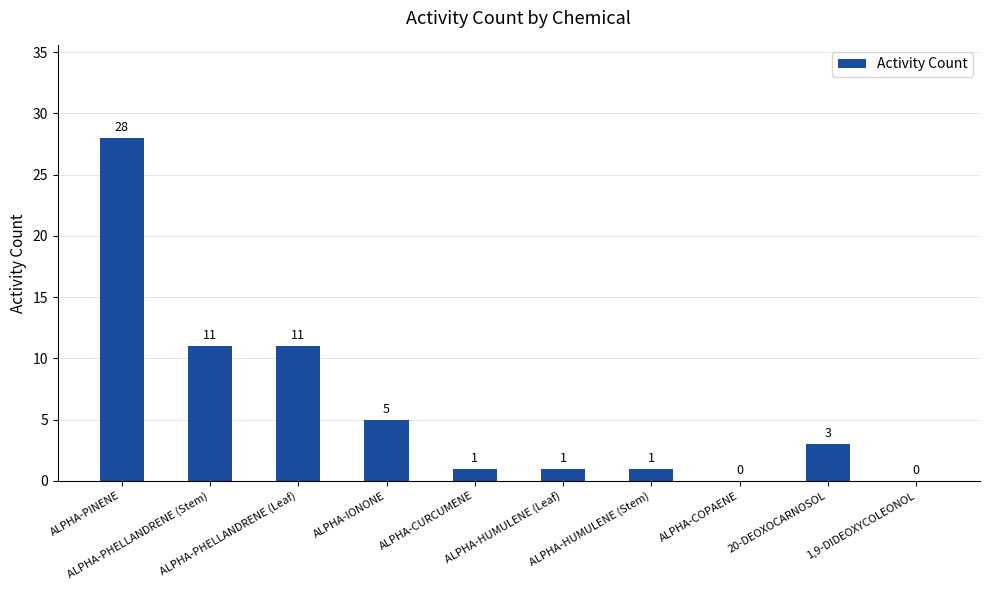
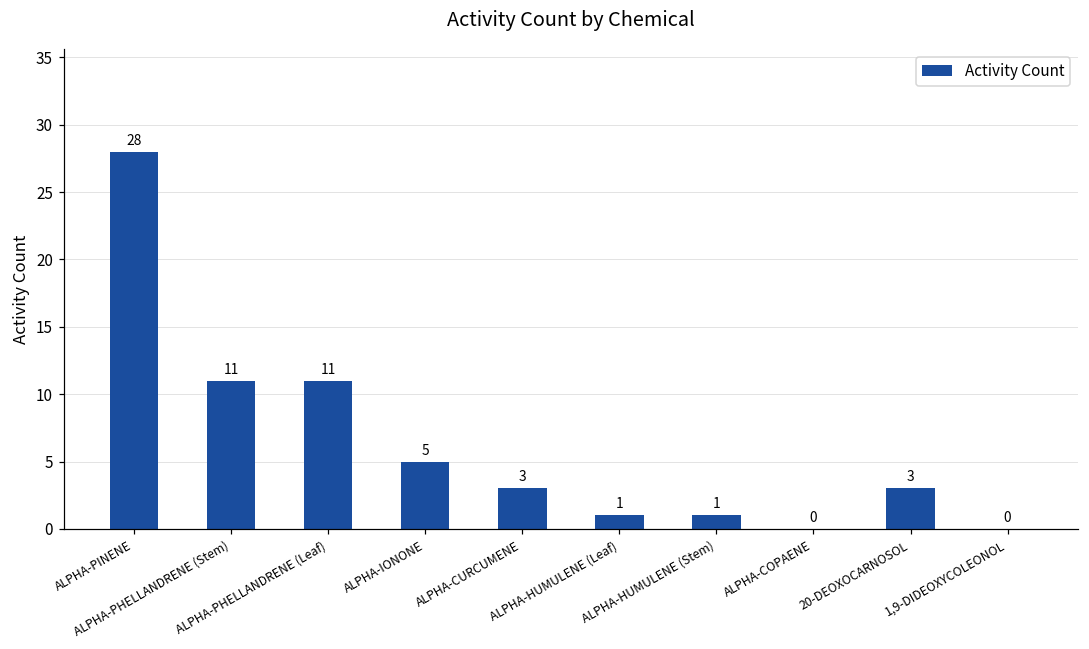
ALPHA-CURCUMENE: 1 -> 3
